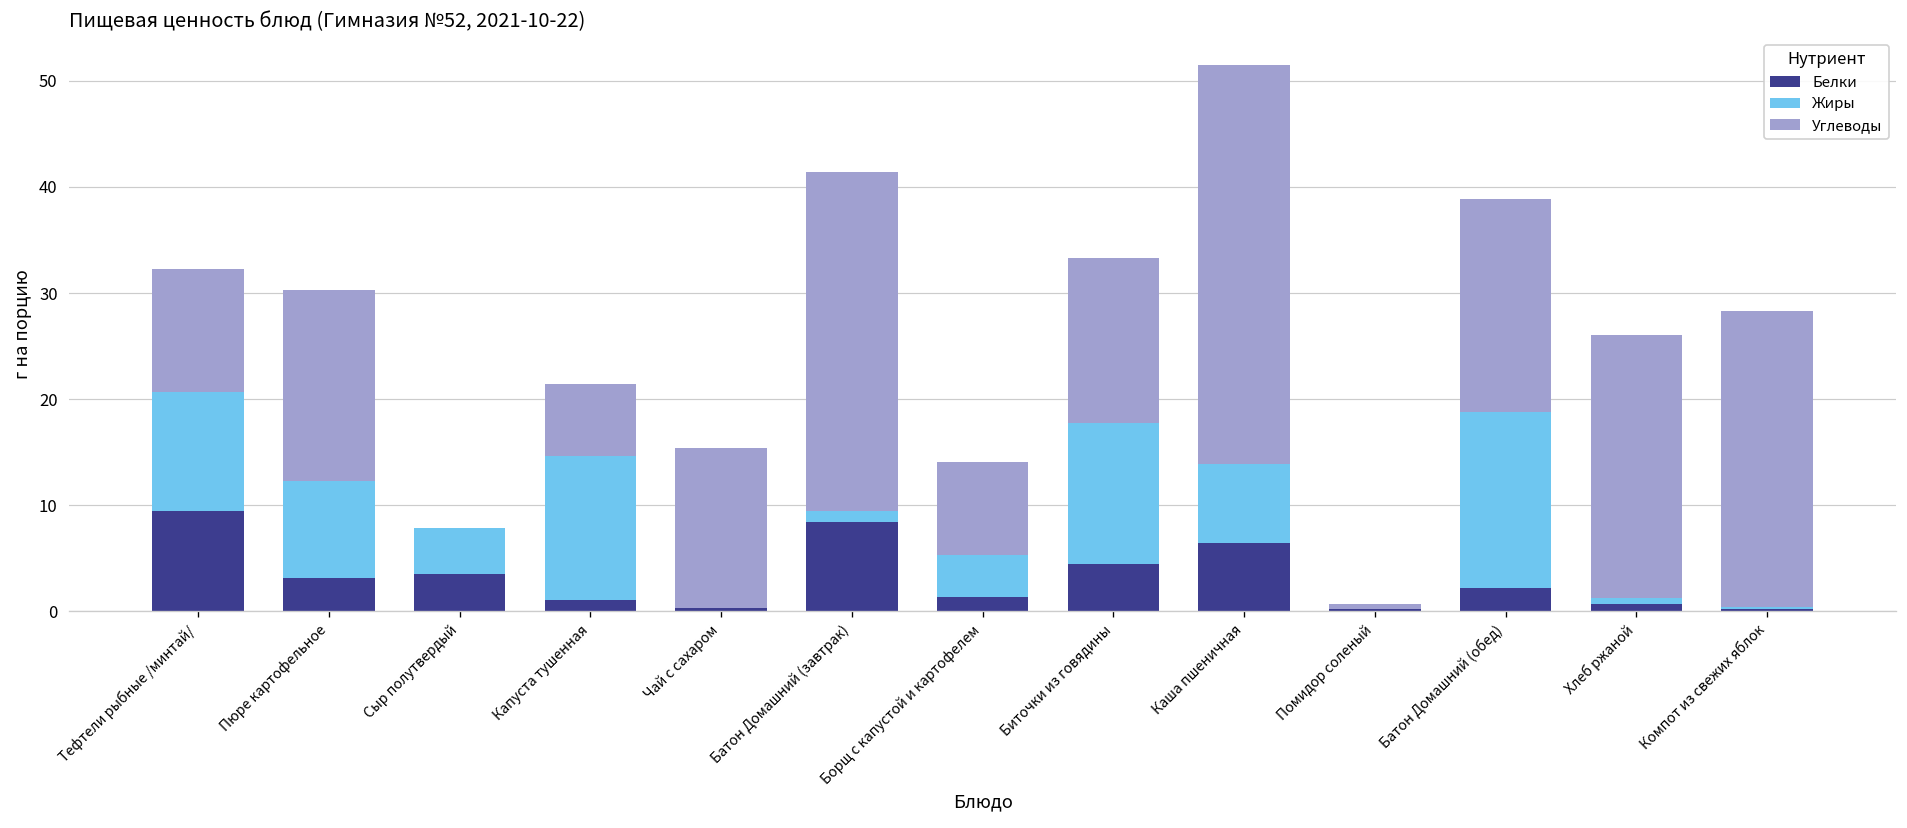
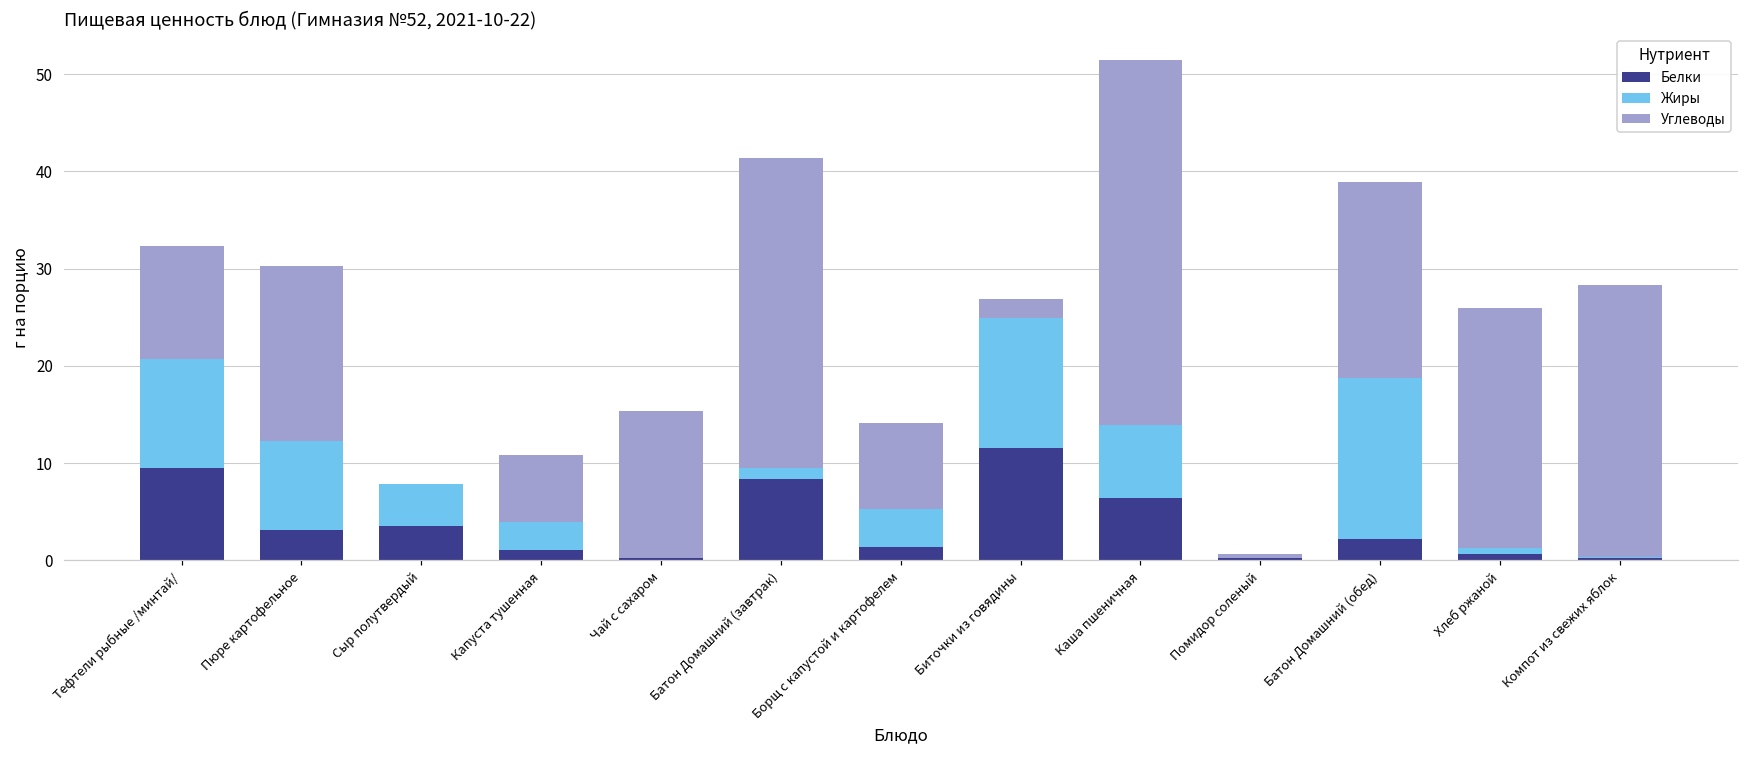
Жиры, Капуста тушенная: 14 -> 3
Белки, Биточки из говядины: 5 -> 12
Углеводы, Биточки из говядины: 16 -> 2
